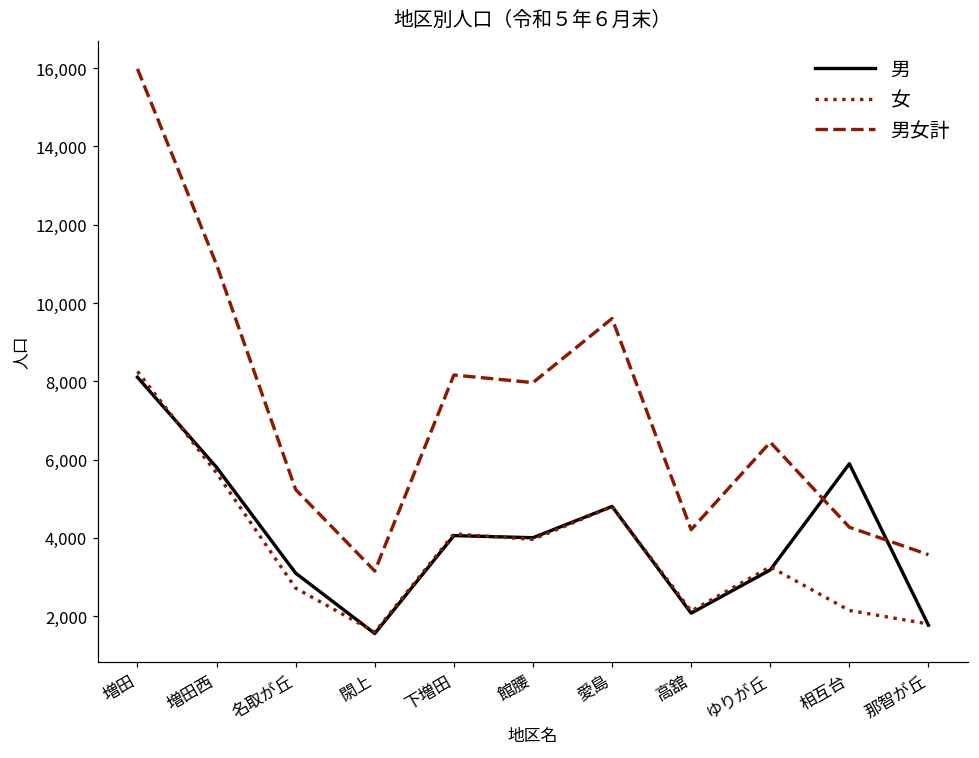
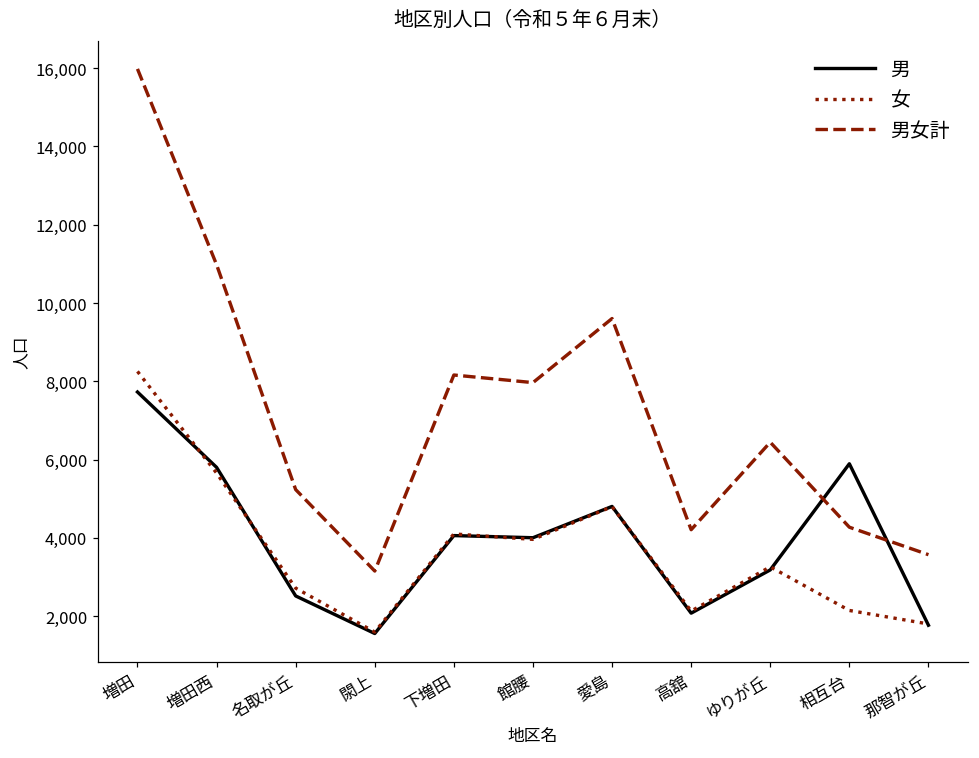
男, 増田: 8,100 -> 7,700
男, 名取が丘: 3,100 -> 2,500
